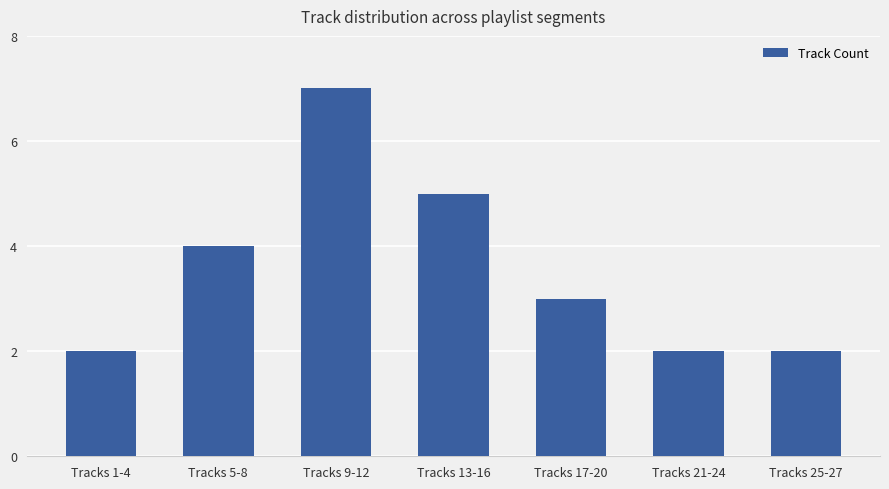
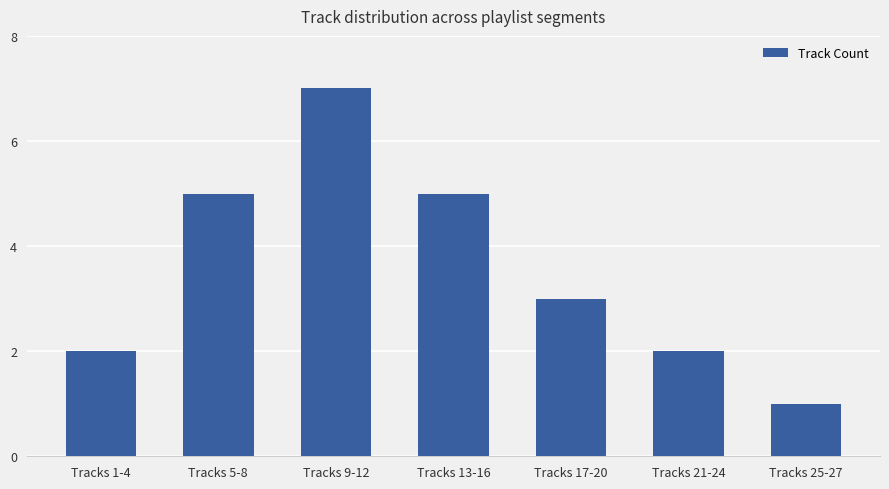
Tracks 5-8: 4 -> 5
Tracks 25-27: 2 -> 1
